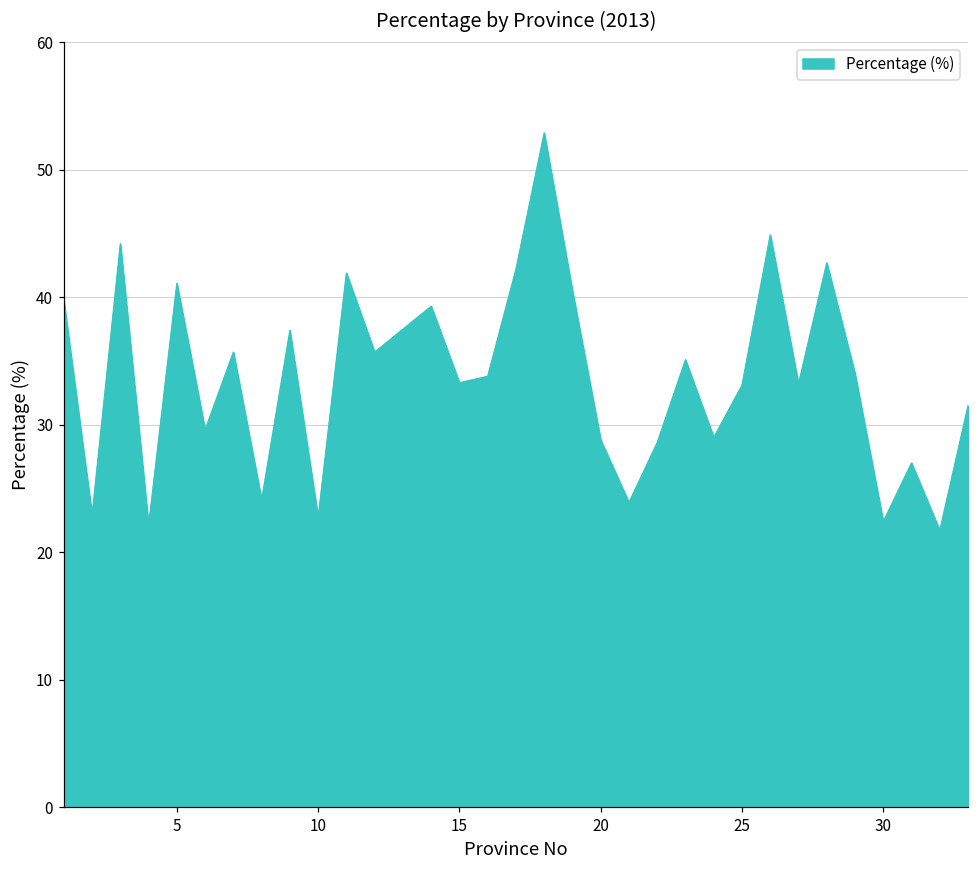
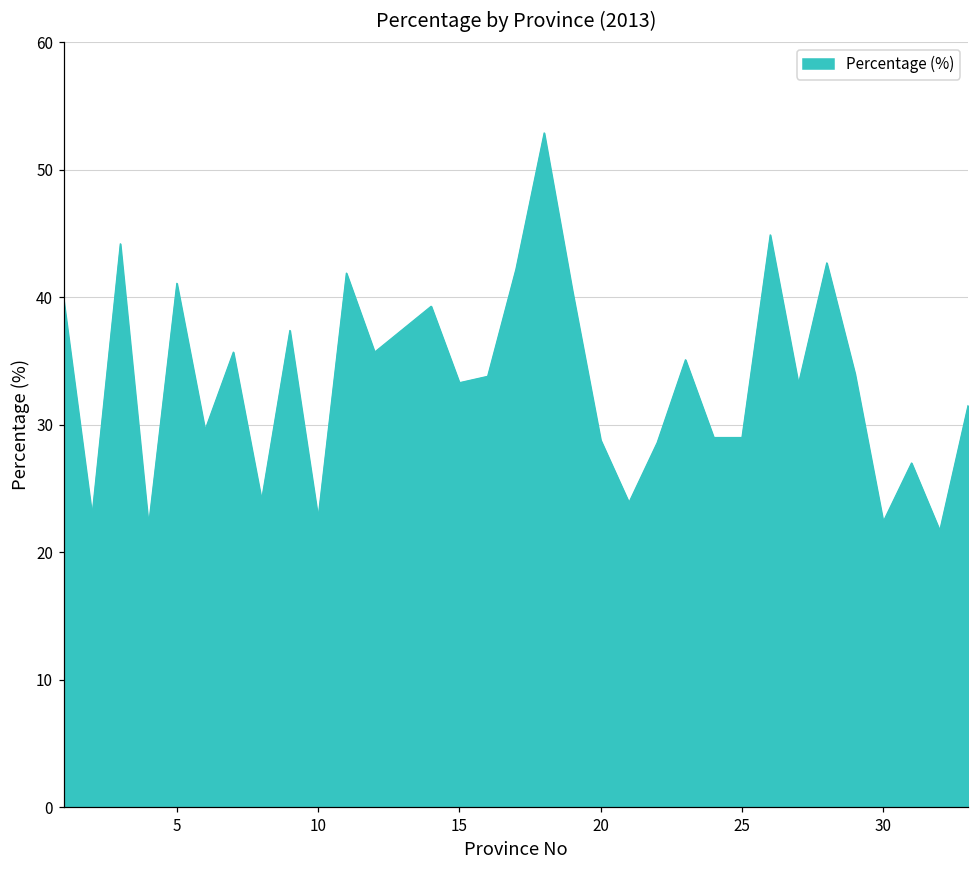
25: 33.1 -> 29.0
